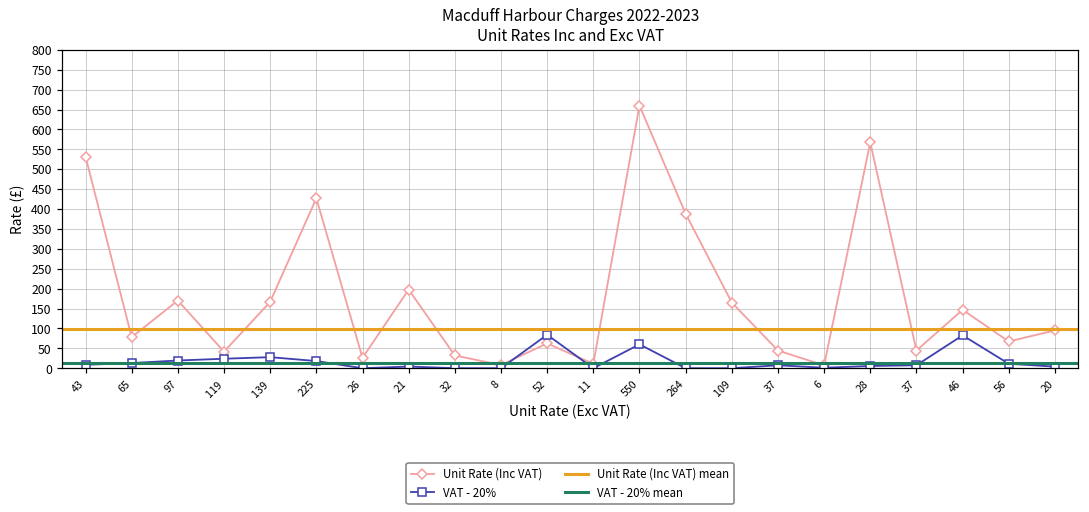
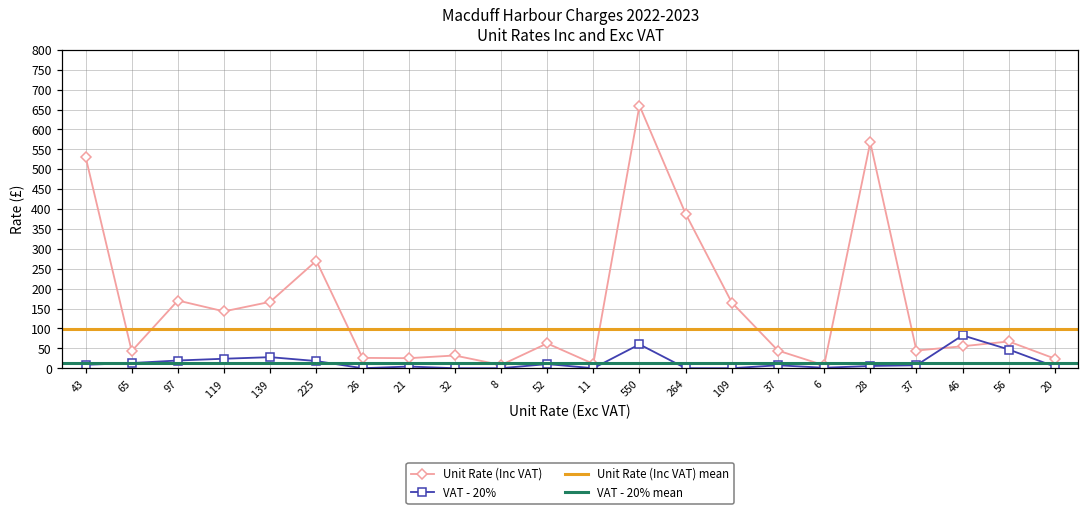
Unit Rate (Inc VAT), 65: 80 -> 40
Unit Rate (Inc VAT), 119: 40 -> 140
Unit Rate (Inc VAT), 225: 430 -> 270
Unit Rate (Inc VAT), 21: 200 -> 30
VAT - 20%, 52: 80 -> 10
Unit Rate (Inc VAT), 46: 150 -> 60
VAT - 20%, 56: 10 -> 50
Unit Rate (Inc VAT), 20: 100 -> 20
